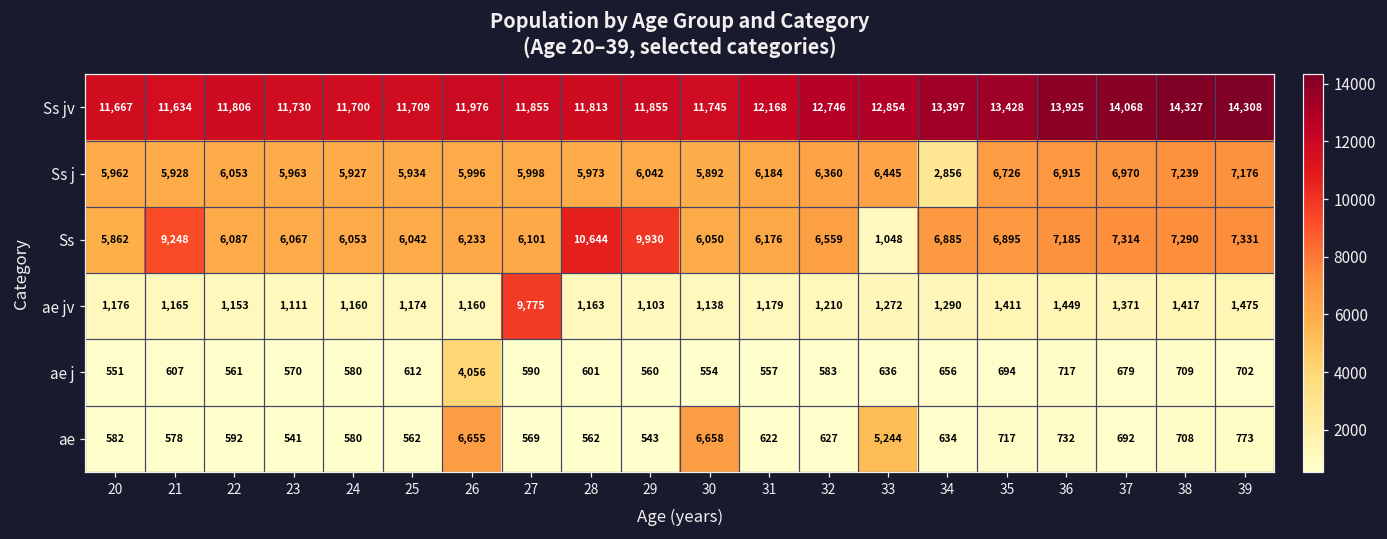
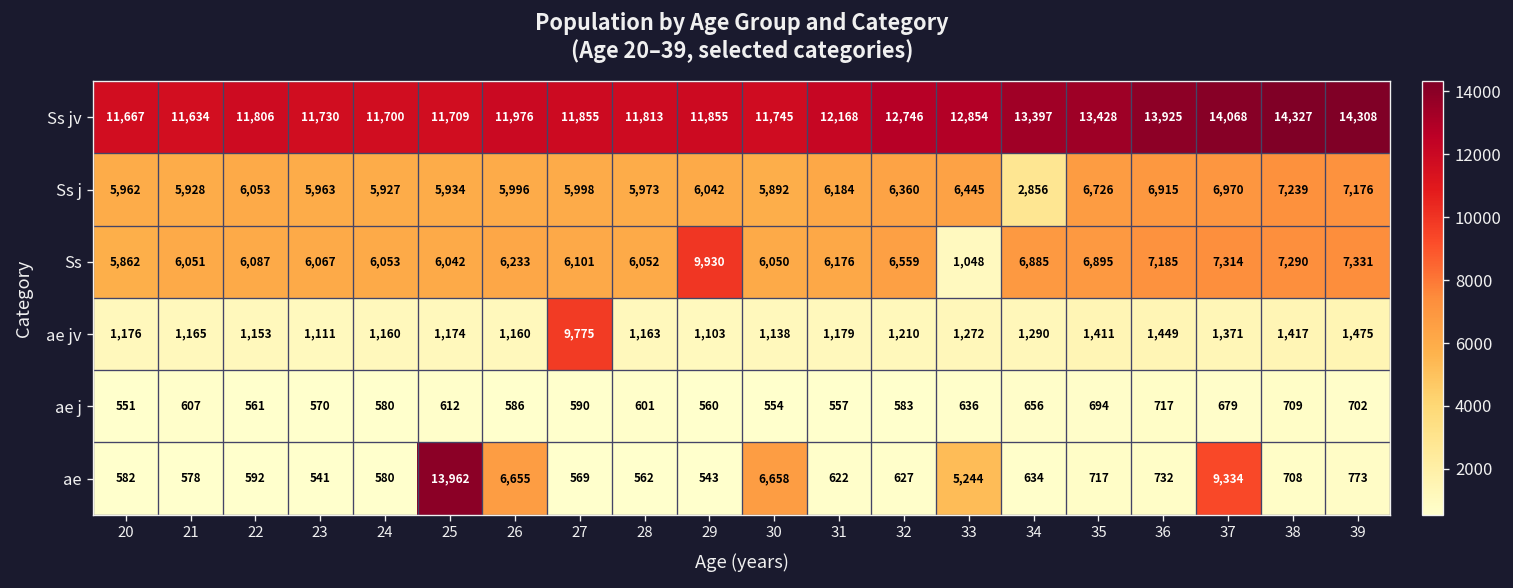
Ss, 21: 9,248 -> 6,051
Ss, 28: 10,644 -> 6,052
ae j, 26: 4,056 -> 586
ae, 25: 562 -> 13,962
ae, 37: 692 -> 9,334
